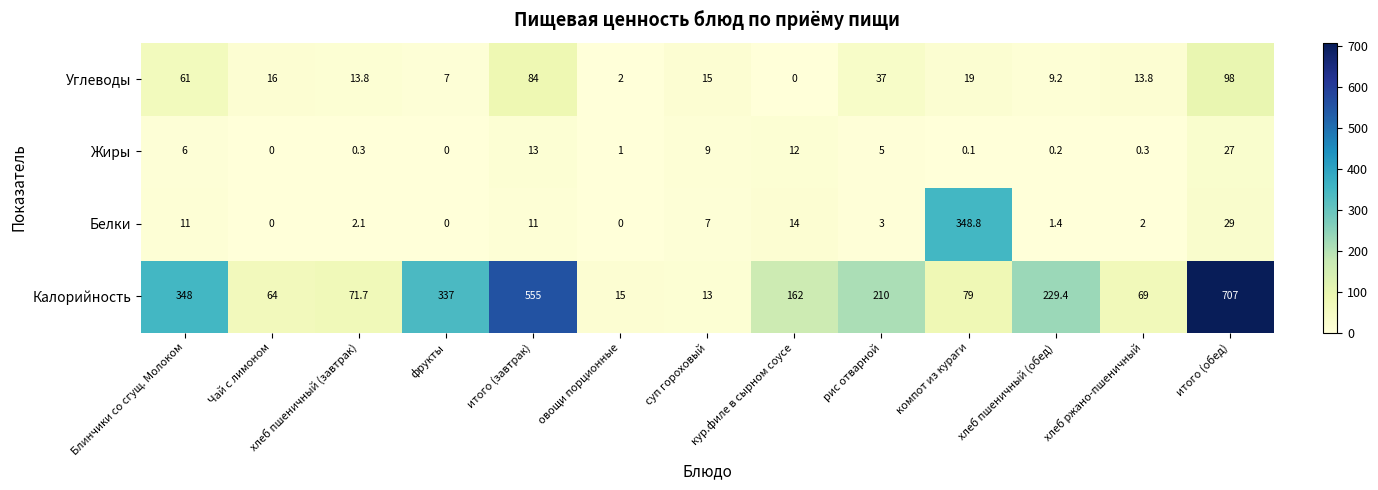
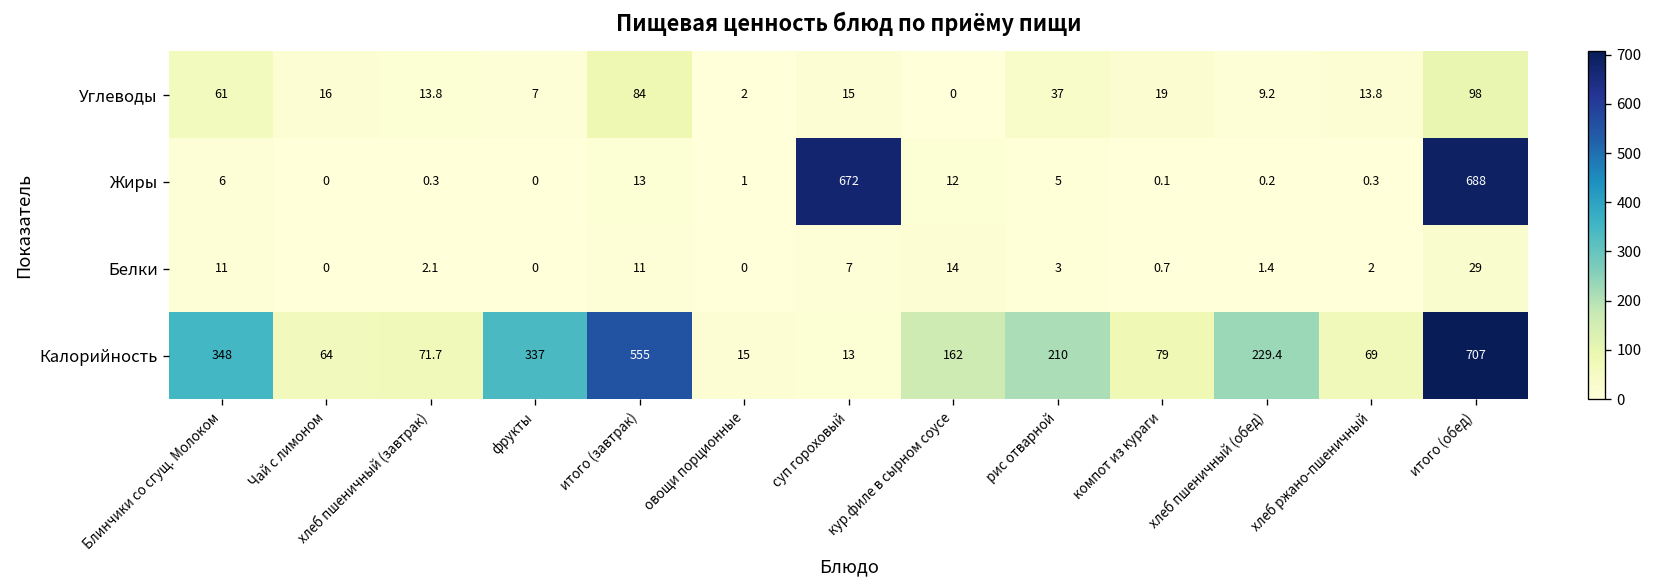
Жиры, суп гороховый: 9 -> 672
Жиры, итого (обед): 27 -> 688
Белки, компот из кураги: 348.8 -> 0.7
